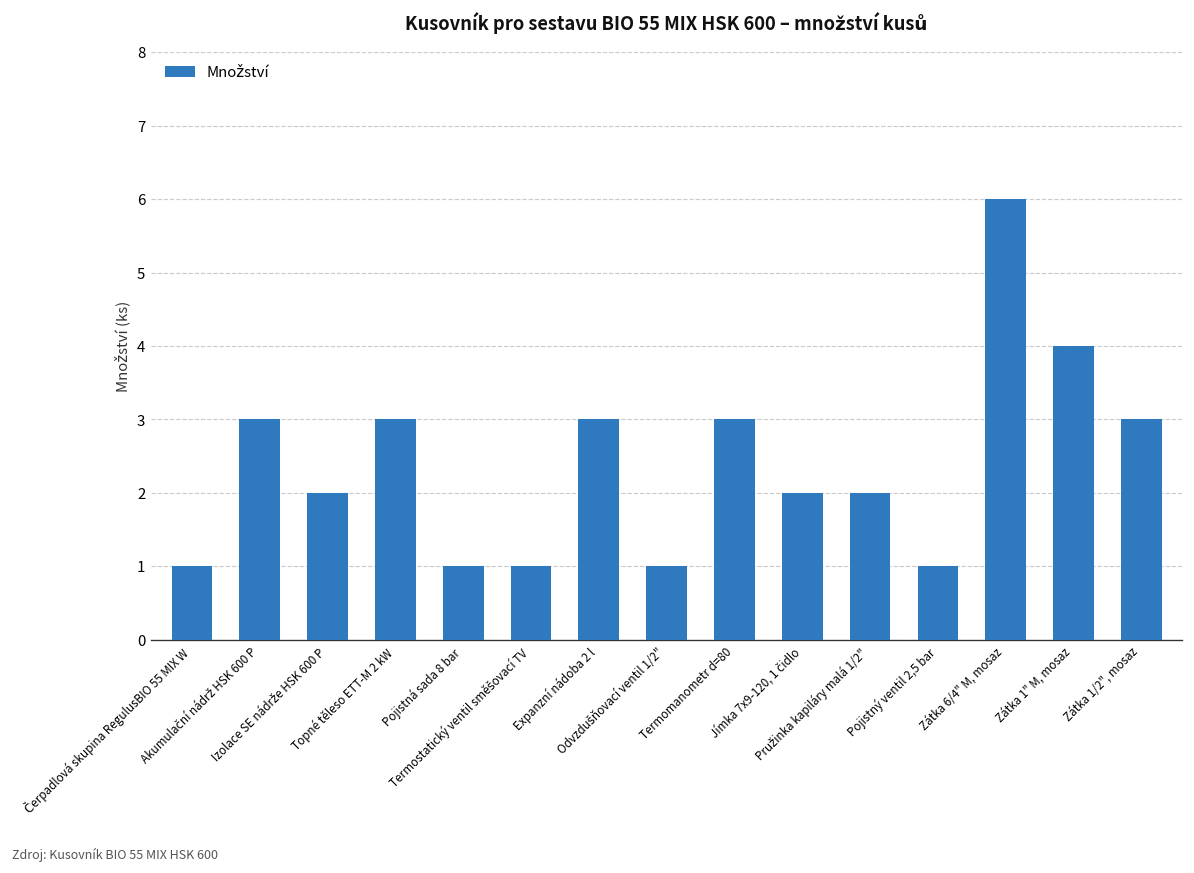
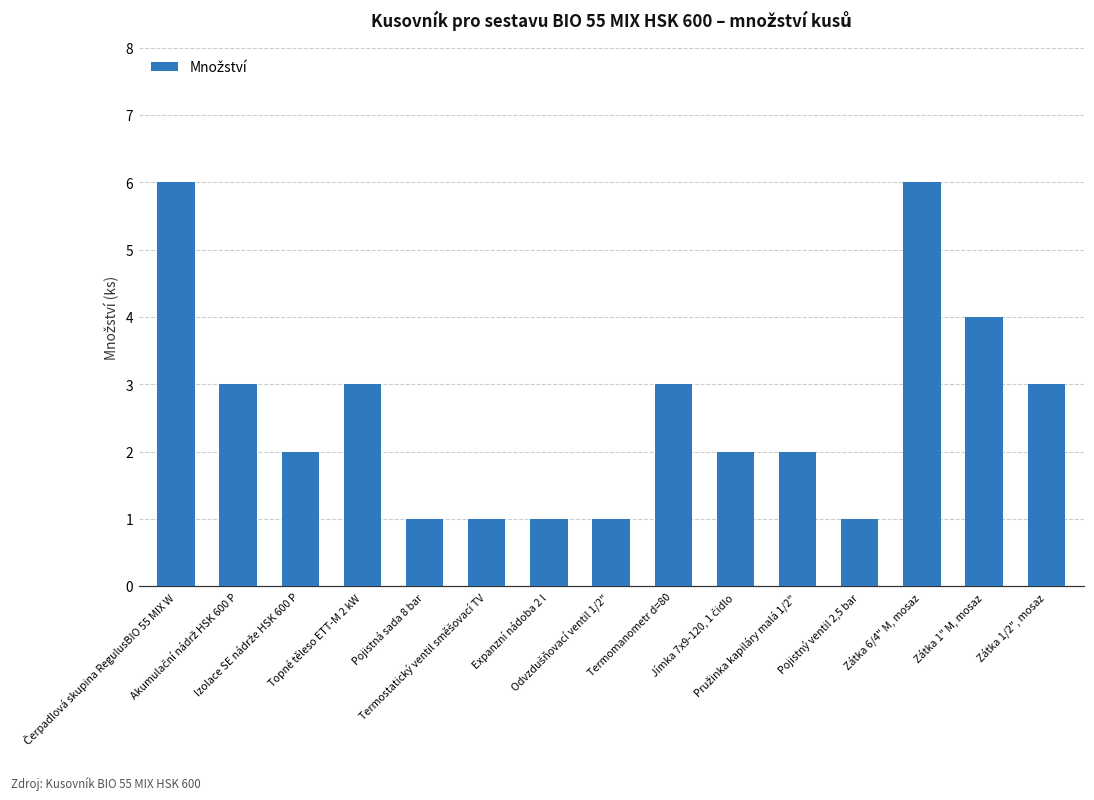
Čerpadlová skupina RegulusBIO 55 MIX W: 1 -> 6
Expanzní nádoba 2 l: 3 -> 1
